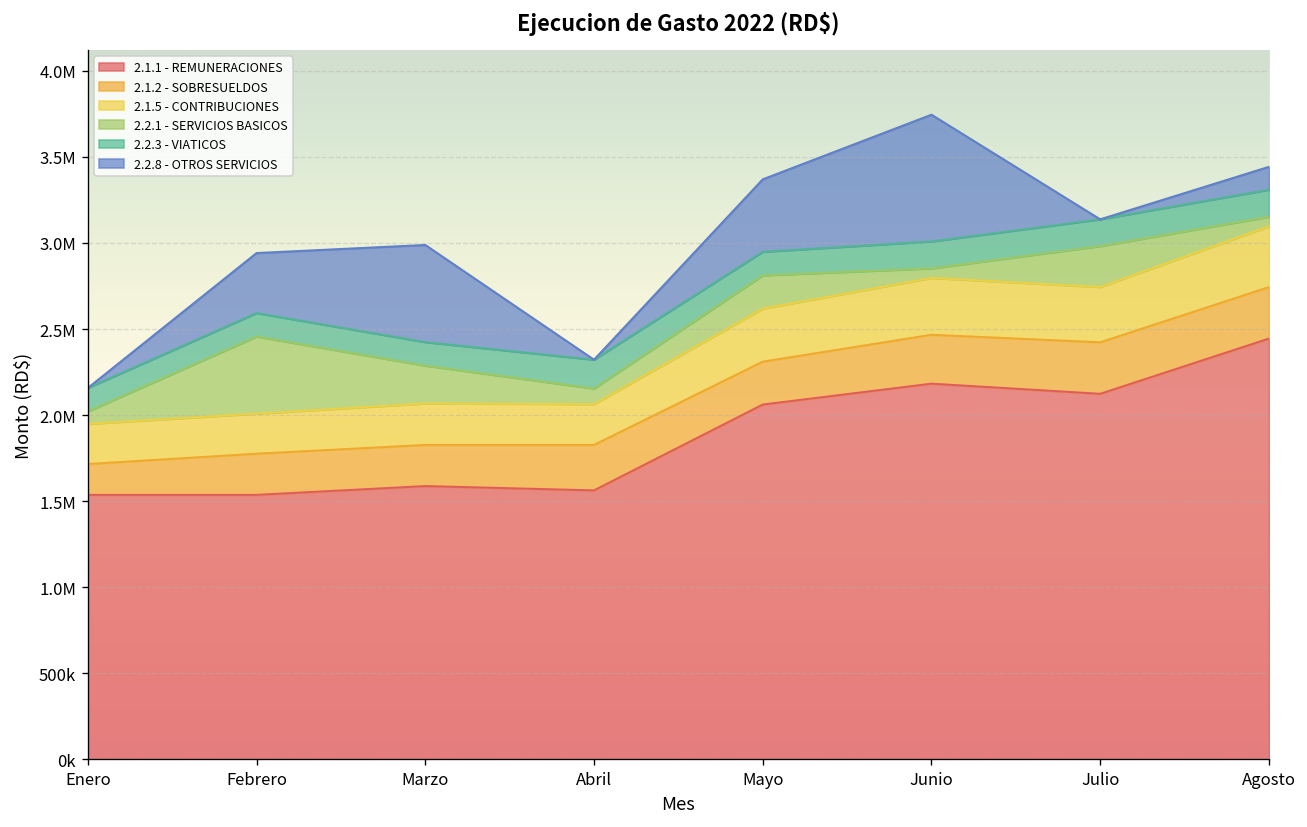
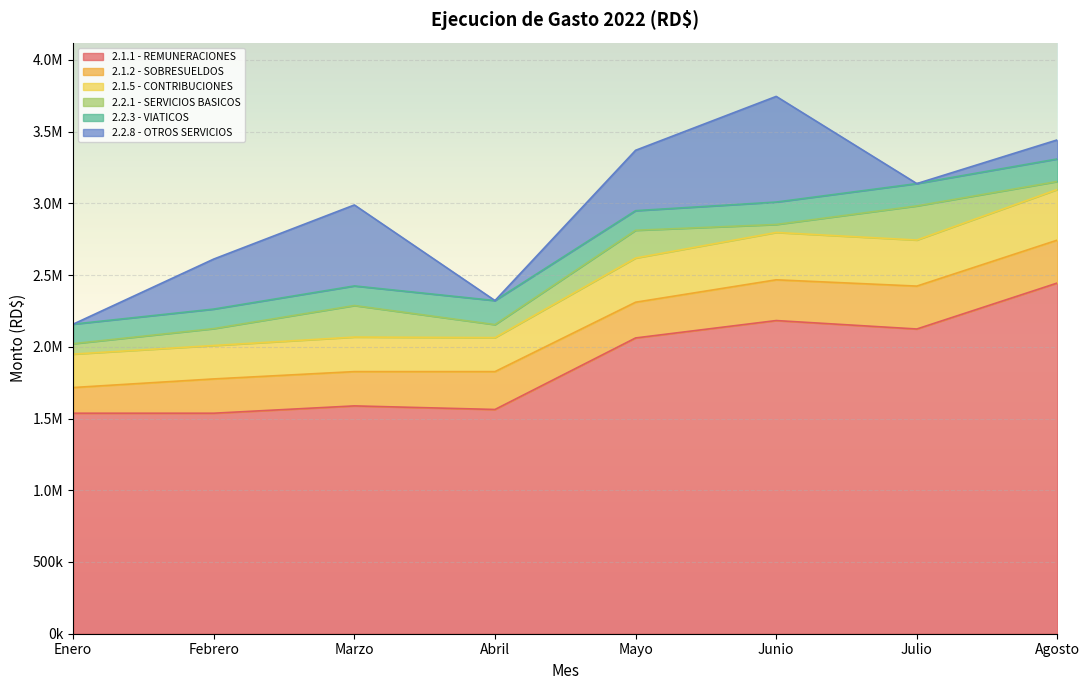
2.2.1 - SERVICIOS BASICOS, Febrero: 450000 -> 120000
